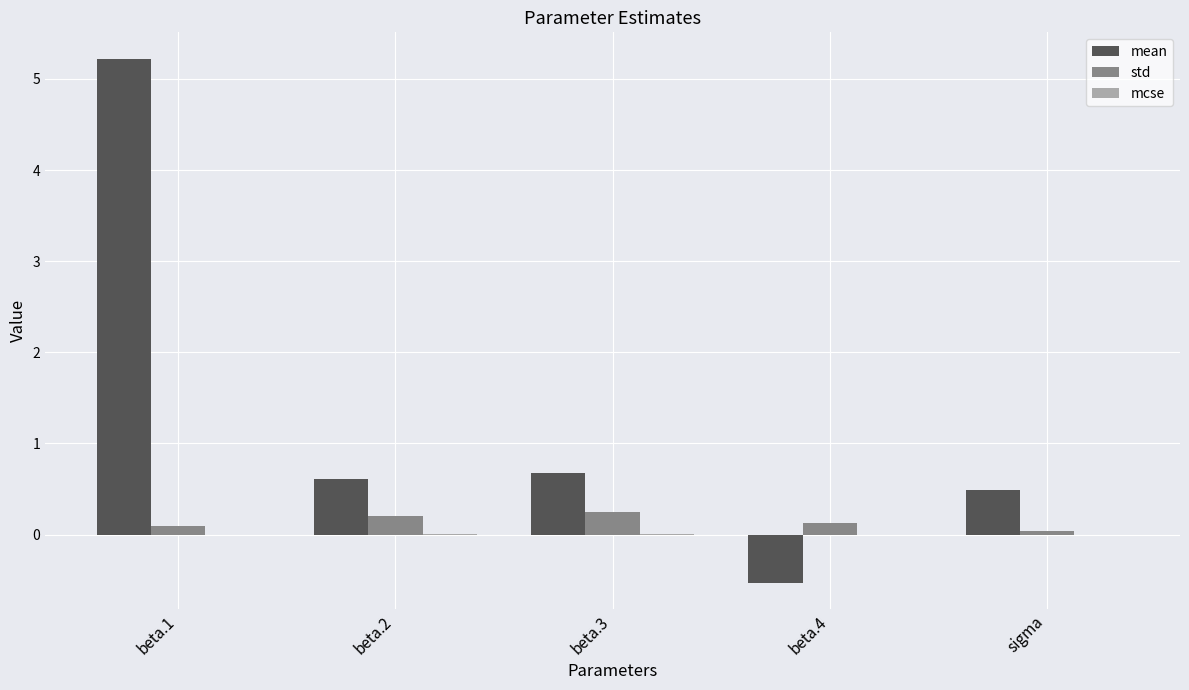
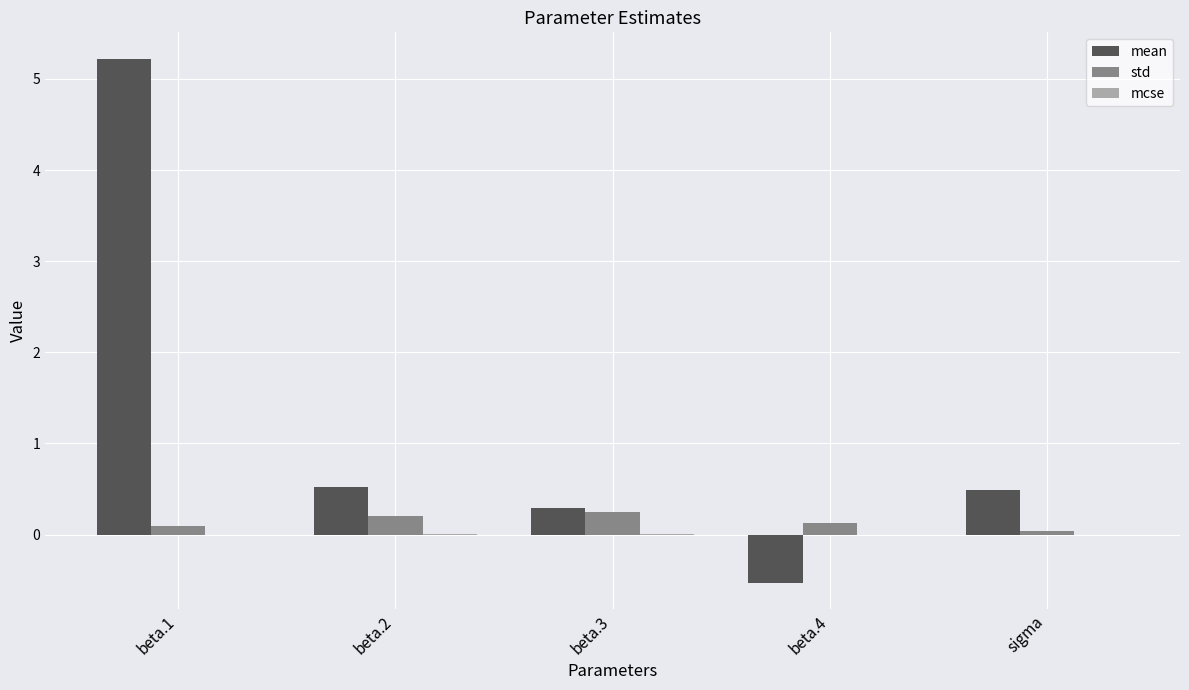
mean, beta.2: 0.6 -> 0.5
mean, beta.3: 0.7 -> 0.3
